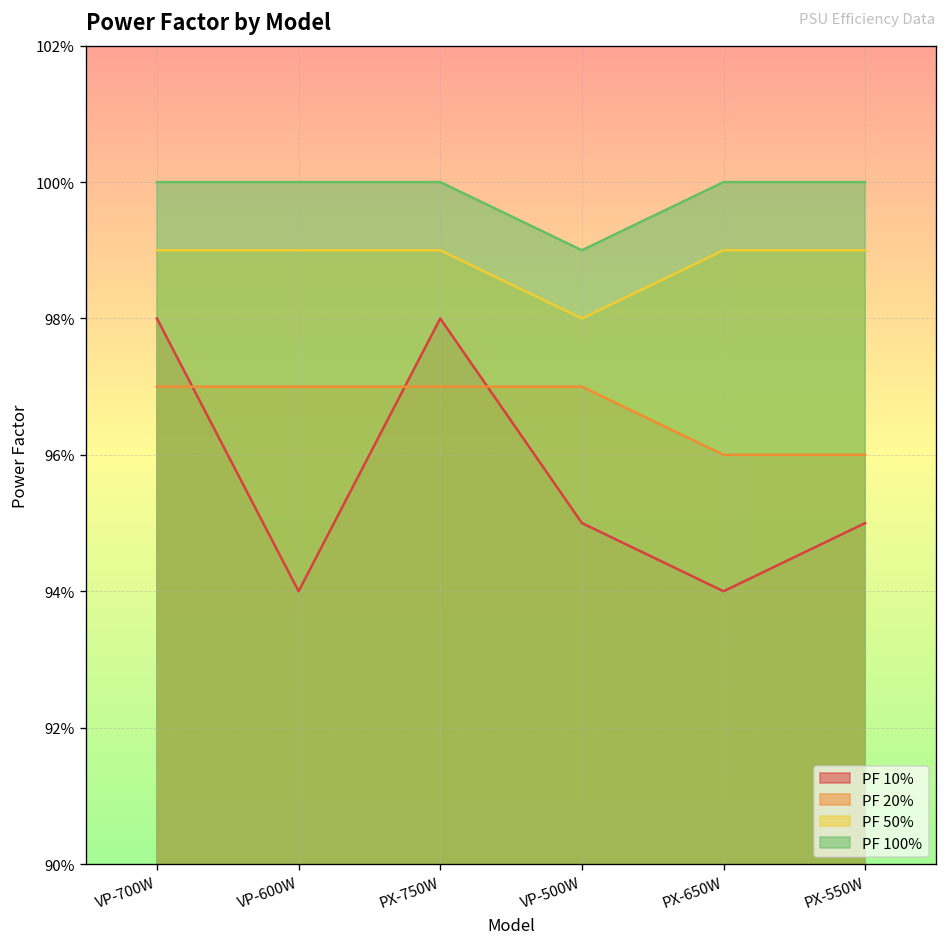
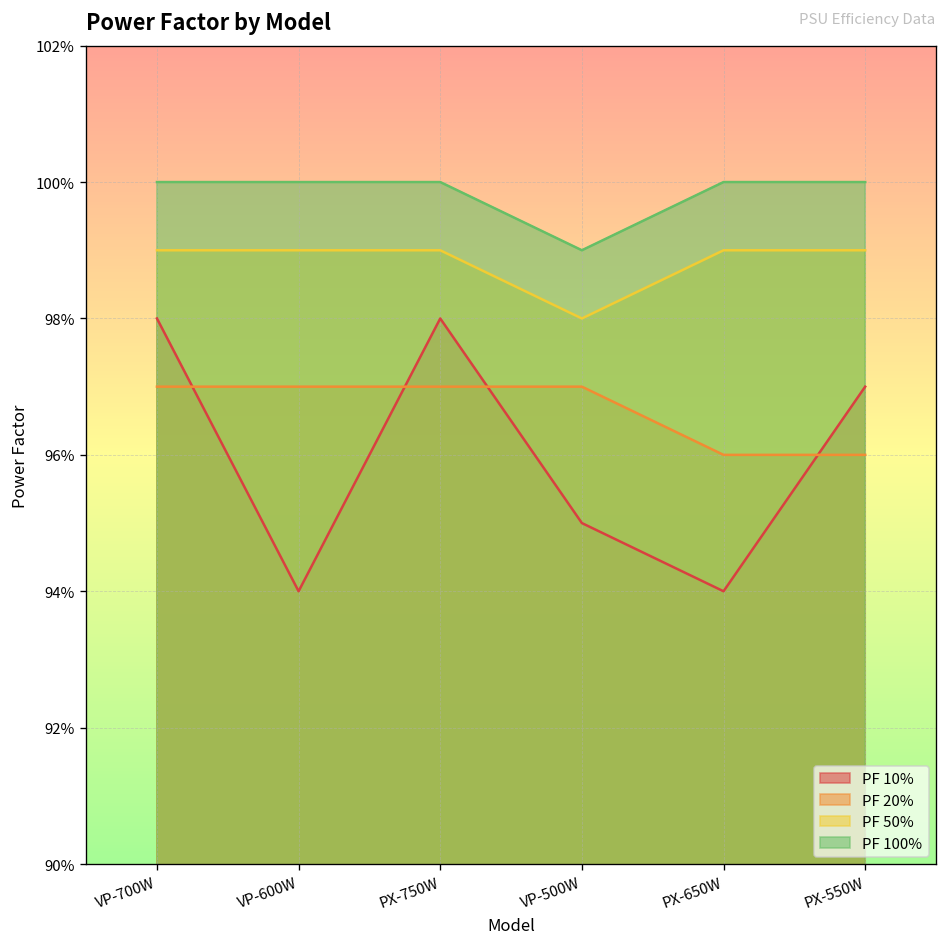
PF 10%, PX-550W: 95.0% -> 97.0%
